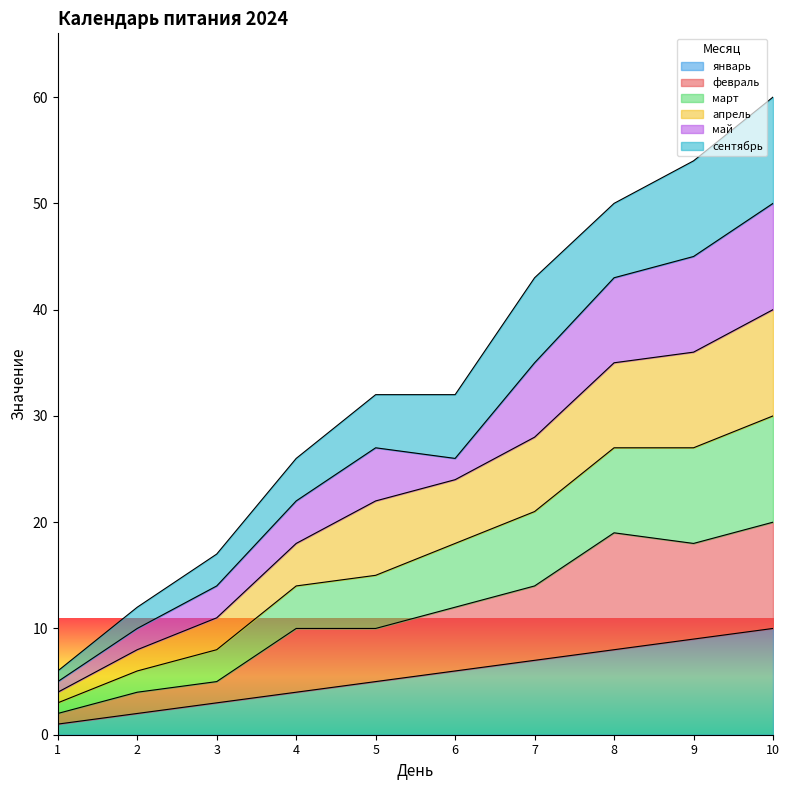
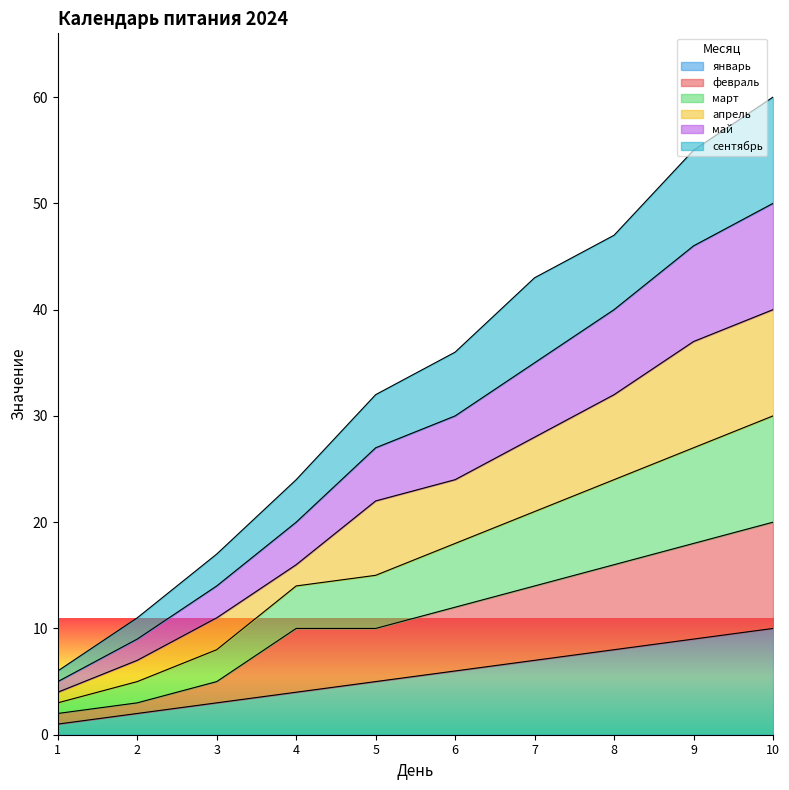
февраль, 2: 2 -> 1
апрель, 4: 4 -> 2
май, 6: 2 -> 6
февраль, 8: 11 -> 8
апрель, 9: 9 -> 10
